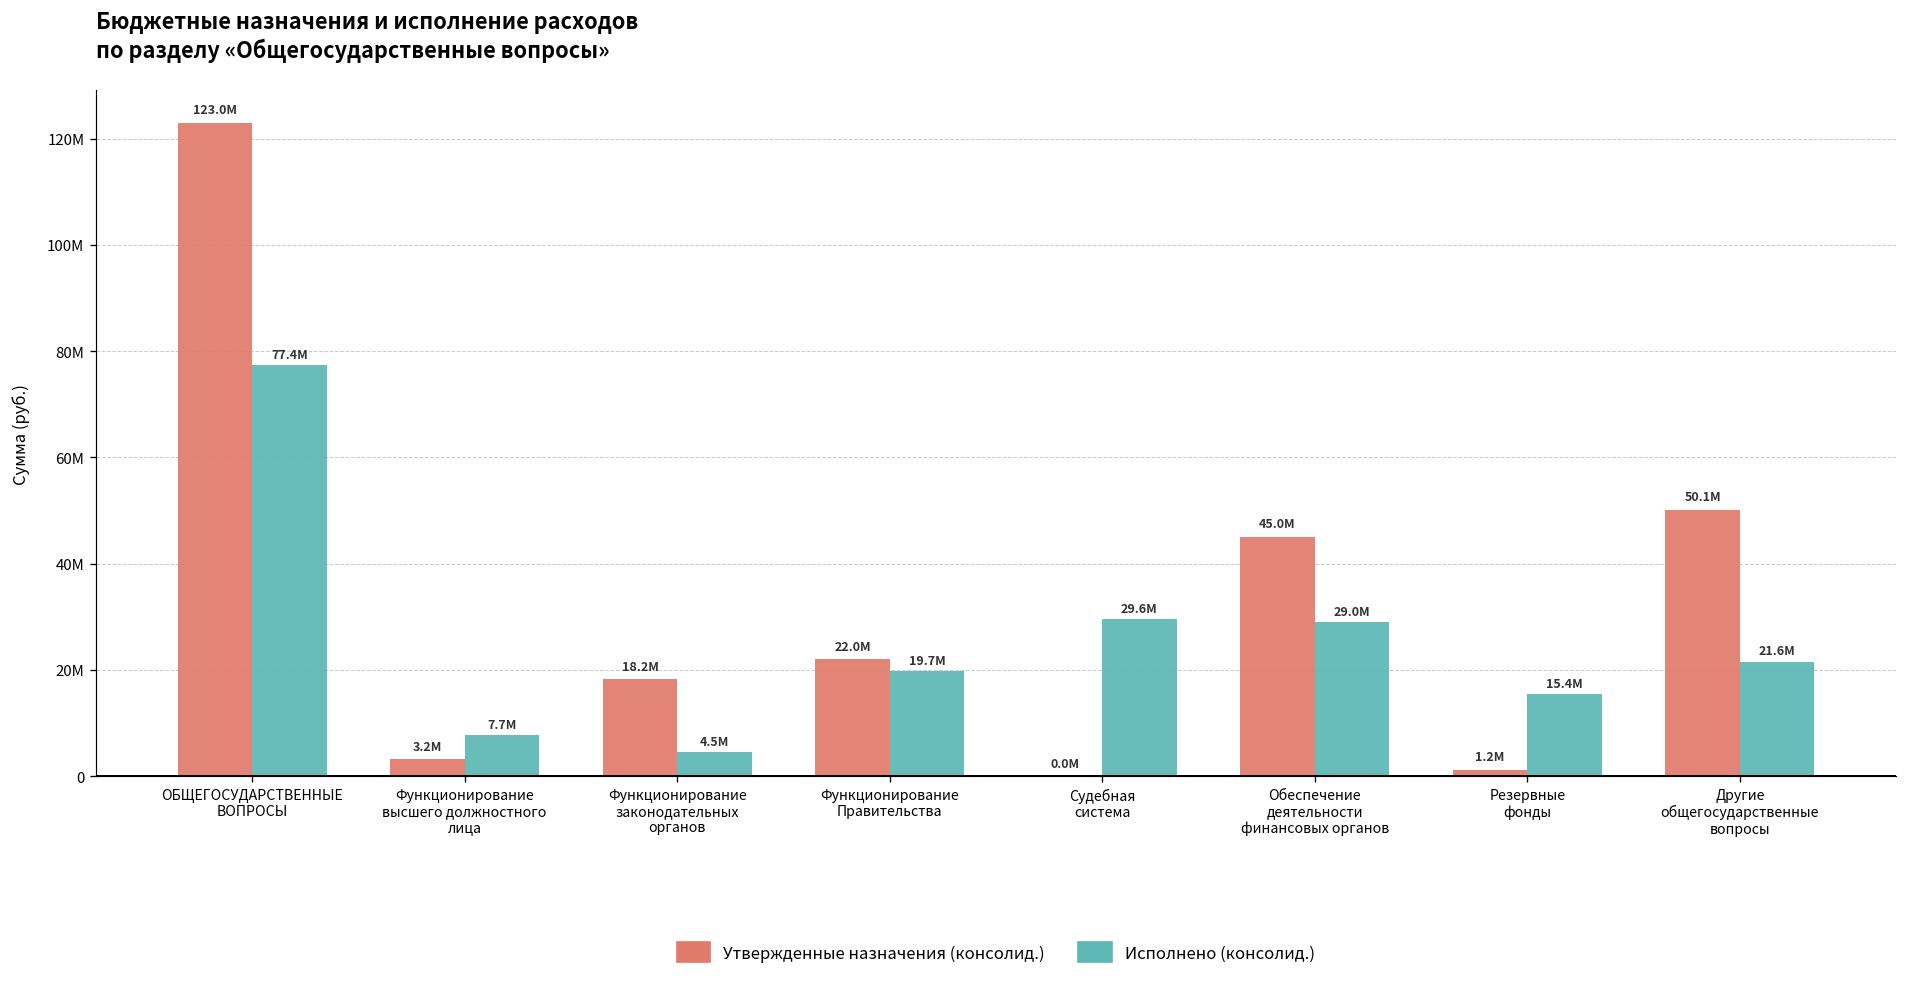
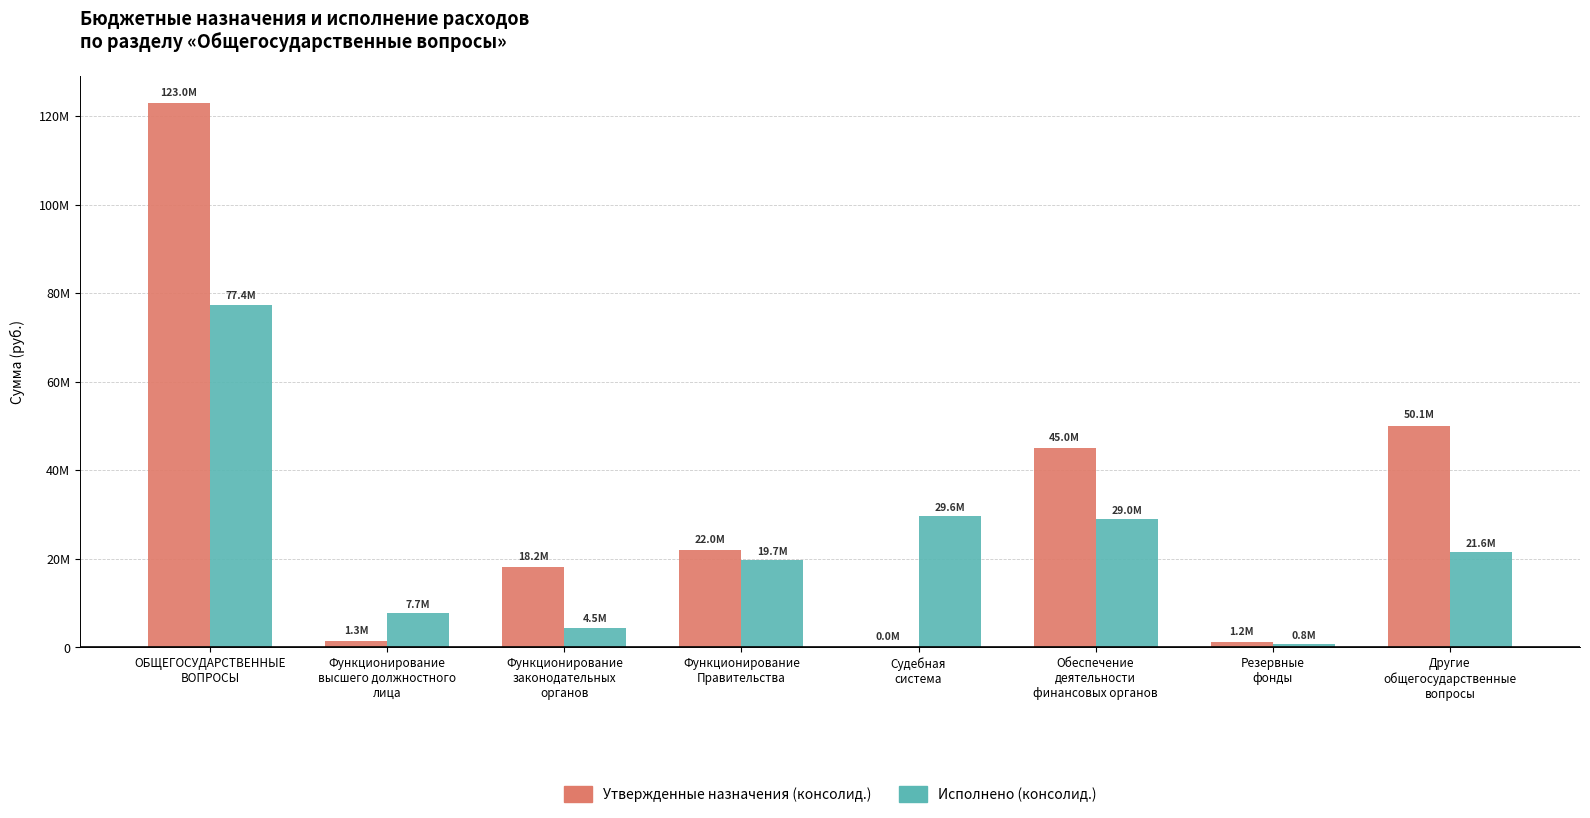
Утвержденные назначения (консолид.), Функционирование высшего должностного лица: 3.2M -> 1.3M
Исполнено (консолид.), Резервные фонды: 15.4M -> 0.8M
